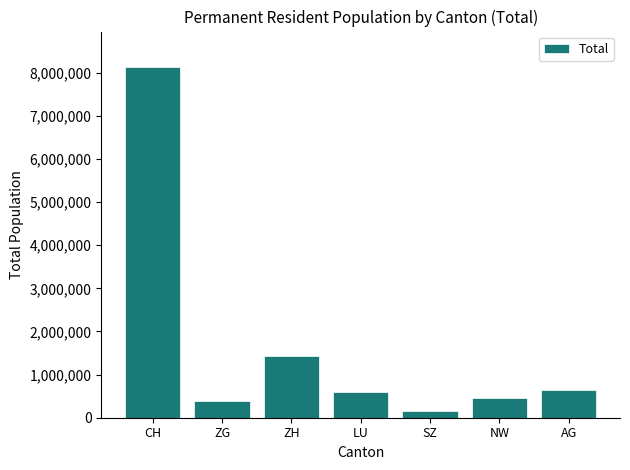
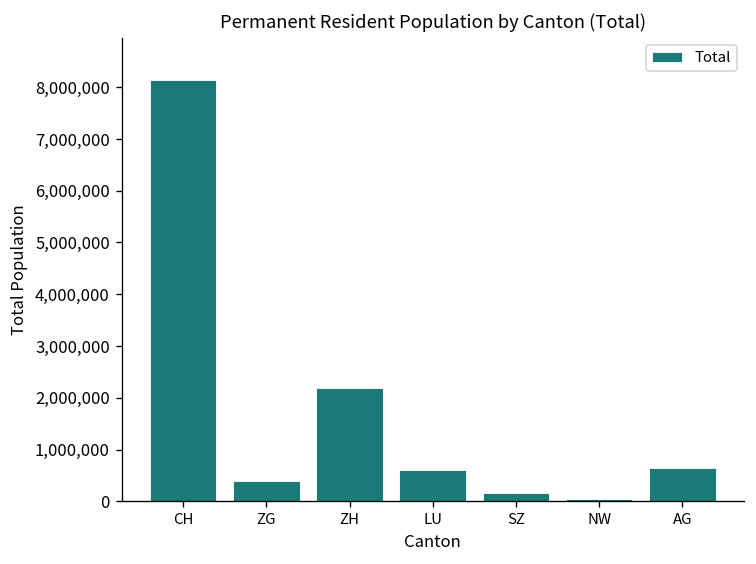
ZH: 1,400,000 -> 2,200,000
NW: 500,000 -> 0
